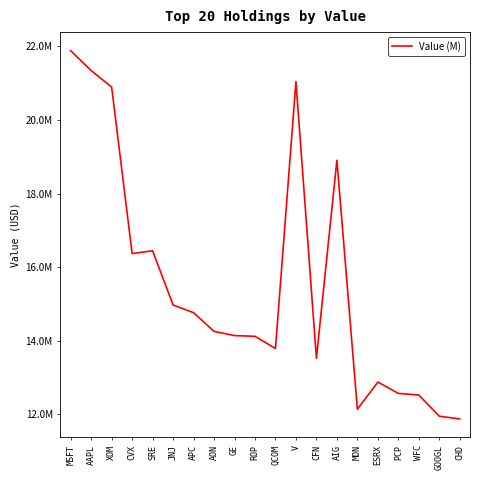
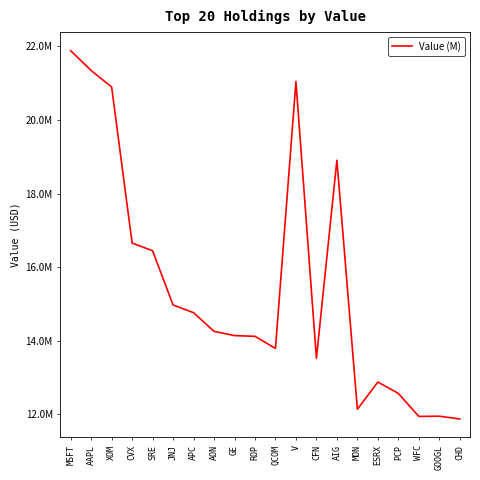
CVX: 16400000 -> 16700000
WFC: 12500000 -> 11900000
